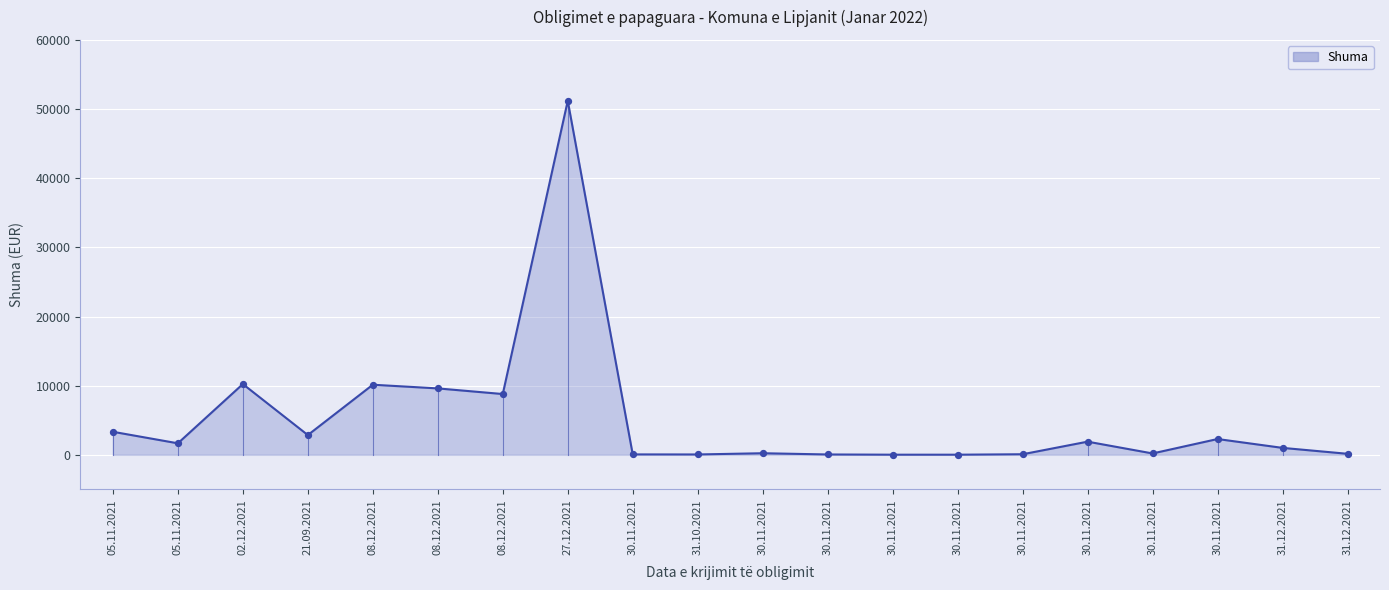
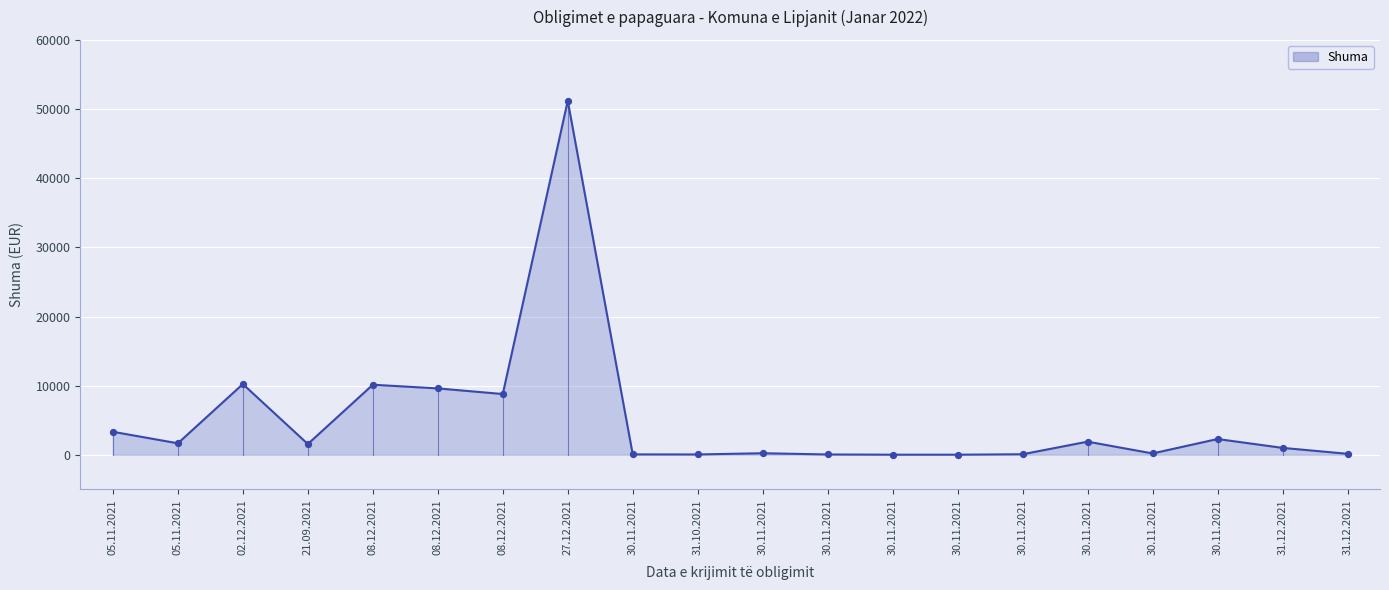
Shuma, 21.09.2021: 3000 -> 2000
